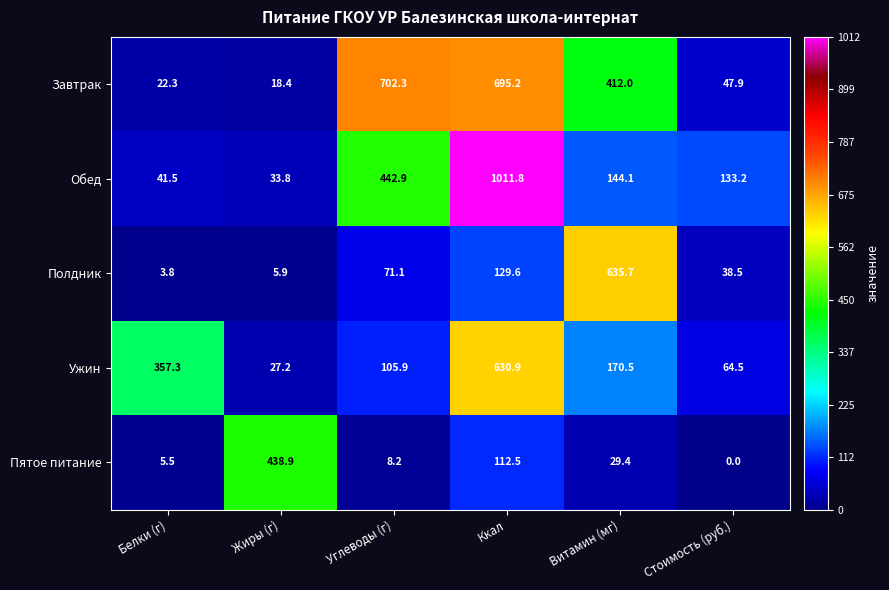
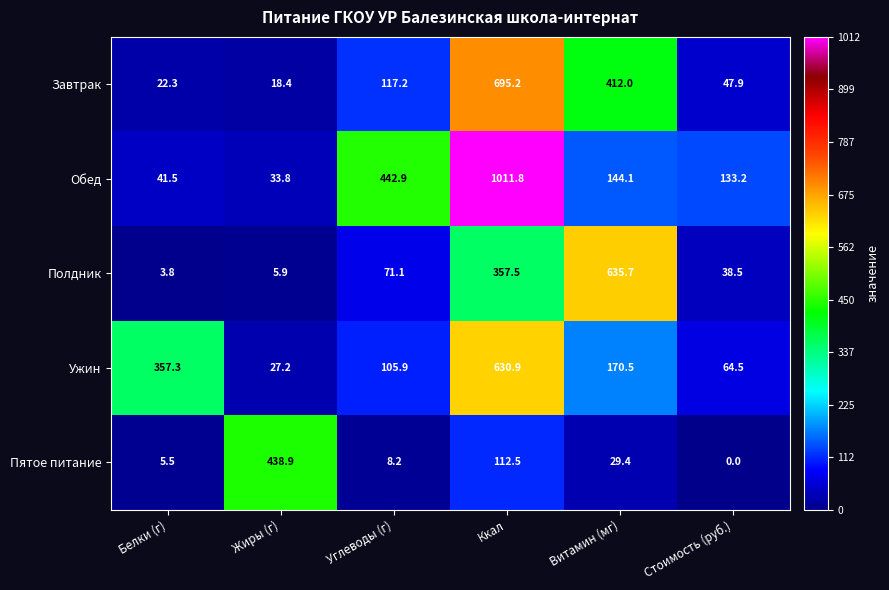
Завтрак, Углеводы (г): 702.3 -> 117.2
Полдник, Ккал: 129.6 -> 357.5
